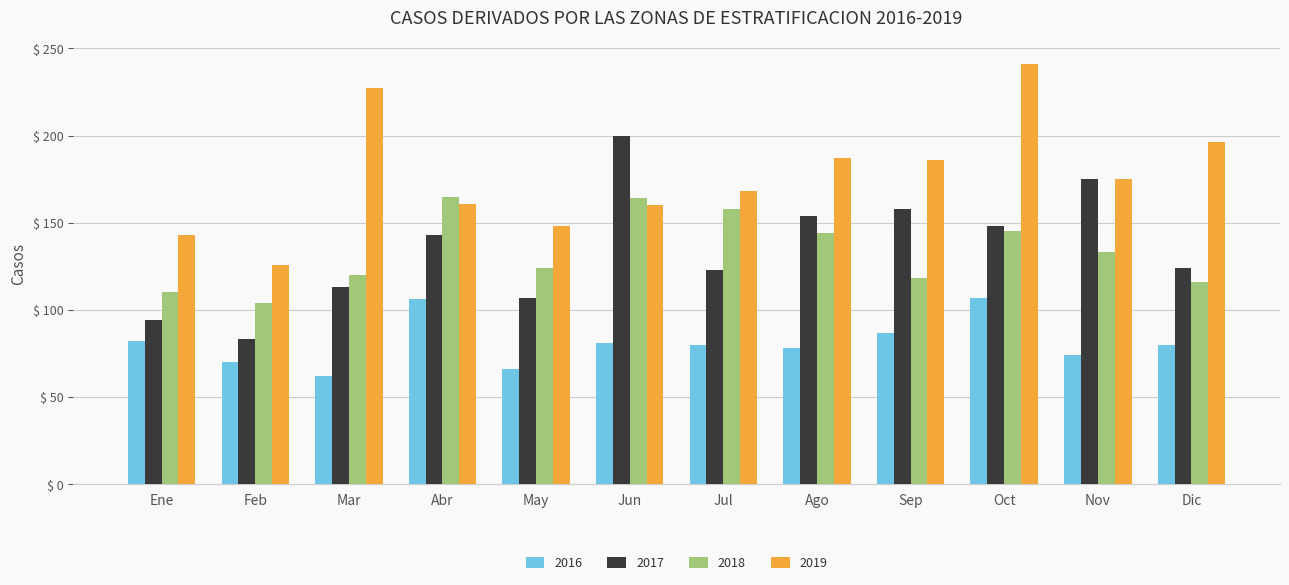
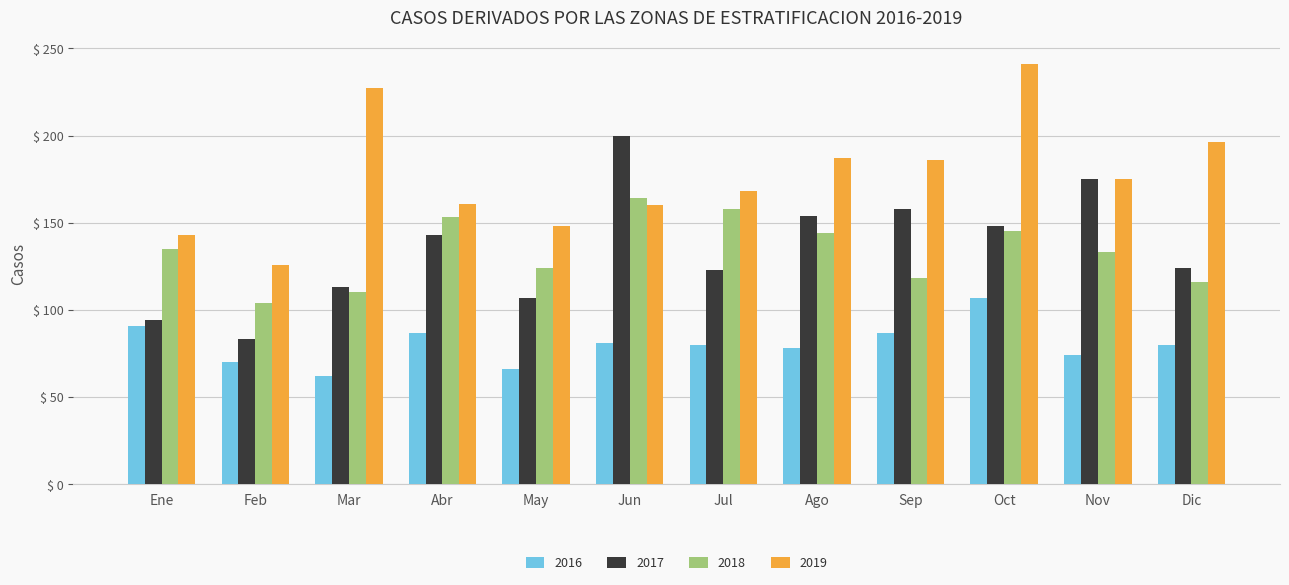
2016, Ene: $ 82 -> $ 91
2018, Ene: $ 110 -> $ 135
2018, Mar: $ 120 -> $ 110
2016, Abr: $ 106 -> $ 87
2018, Abr: $ 165 -> $ 153
